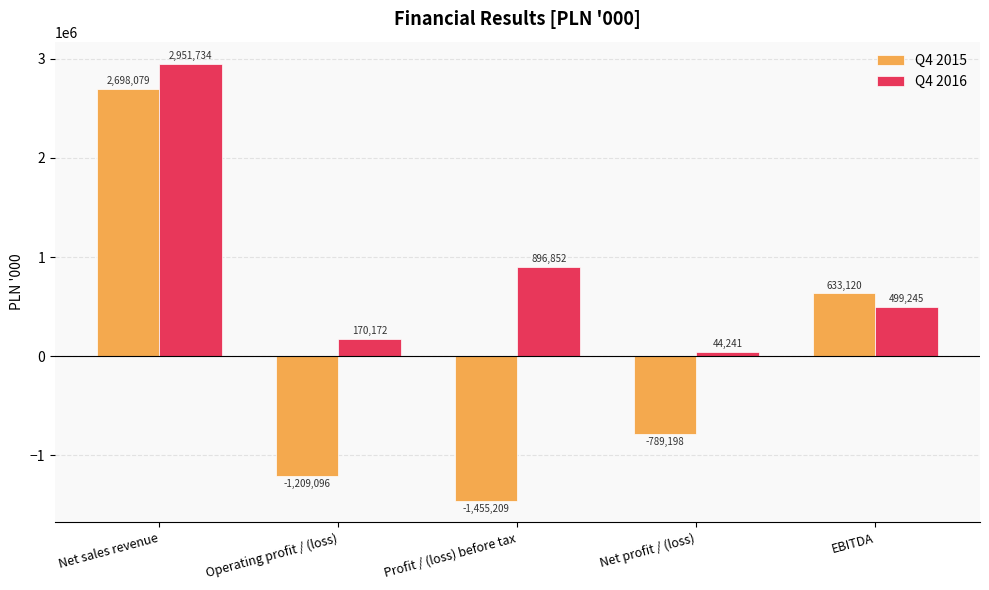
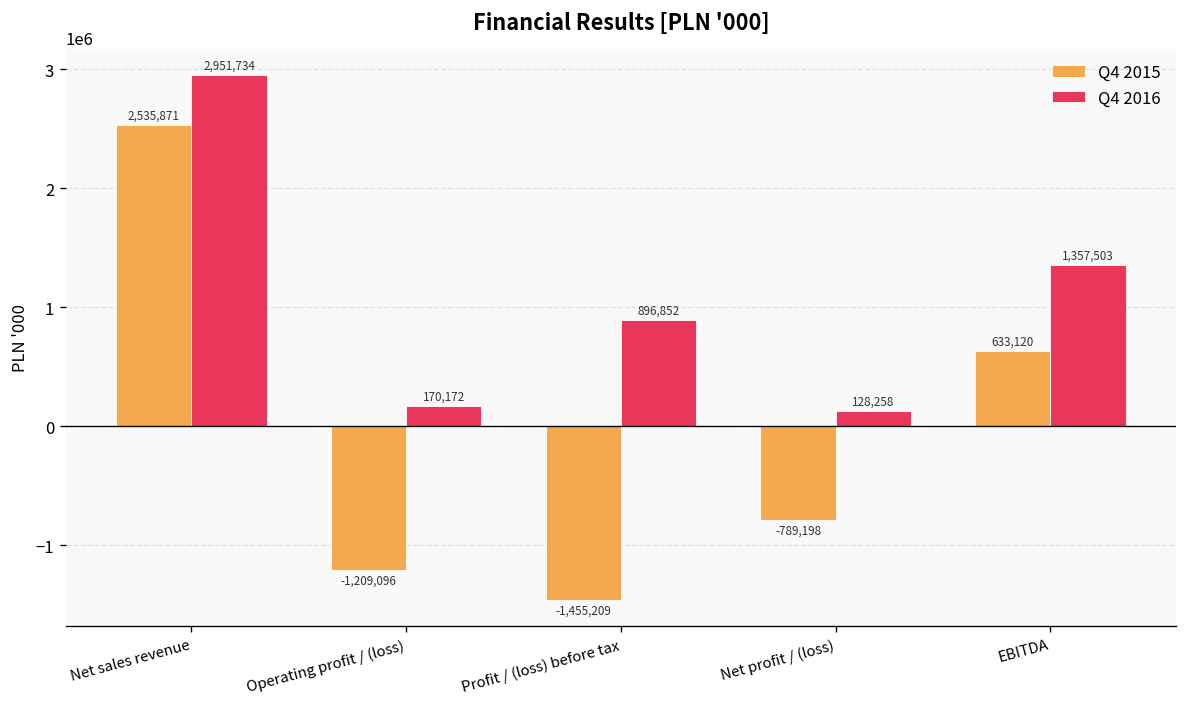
Q4 2015, Net sales revenue: 2,698,079 -> 2,535,871
Q4 2016, Net profit / (loss): 44,241 -> 128,258
Q4 2016, EBITDA: 499,245 -> 1,357,503
